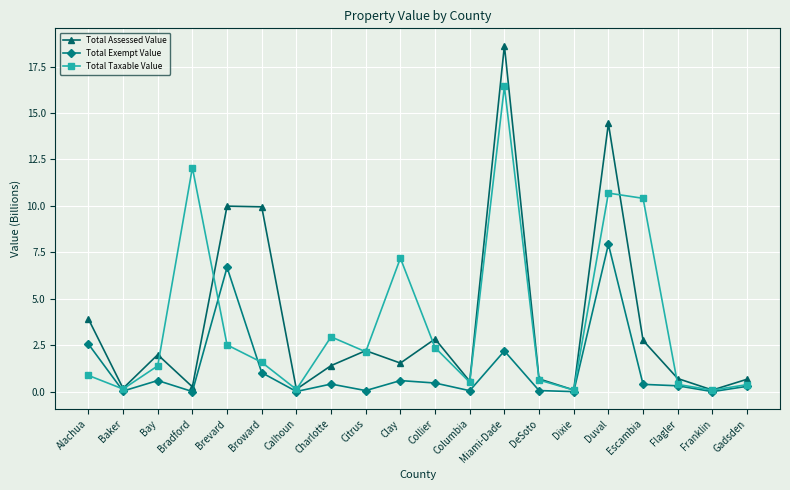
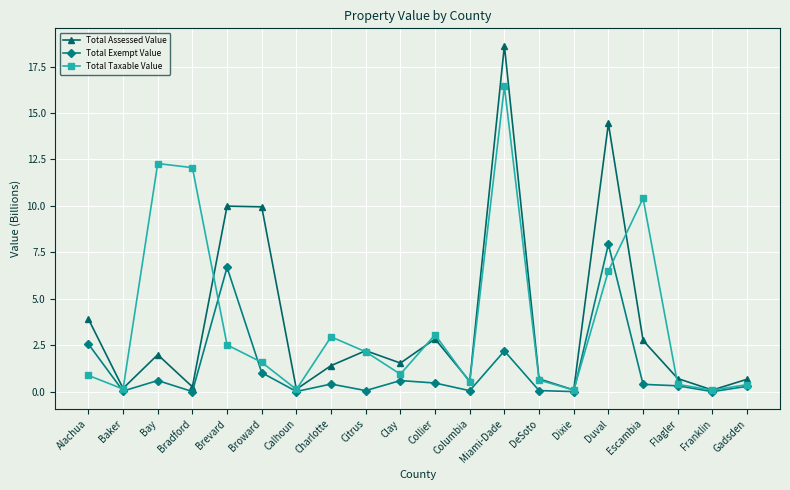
Total Taxable Value, Bay: 1.4 -> 12.3
Total Taxable Value, Clay: 7.2 -> 0.9
Total Taxable Value, Collier: 2.4 -> 3.1
Total Taxable Value, Duval: 10.7 -> 6.5
